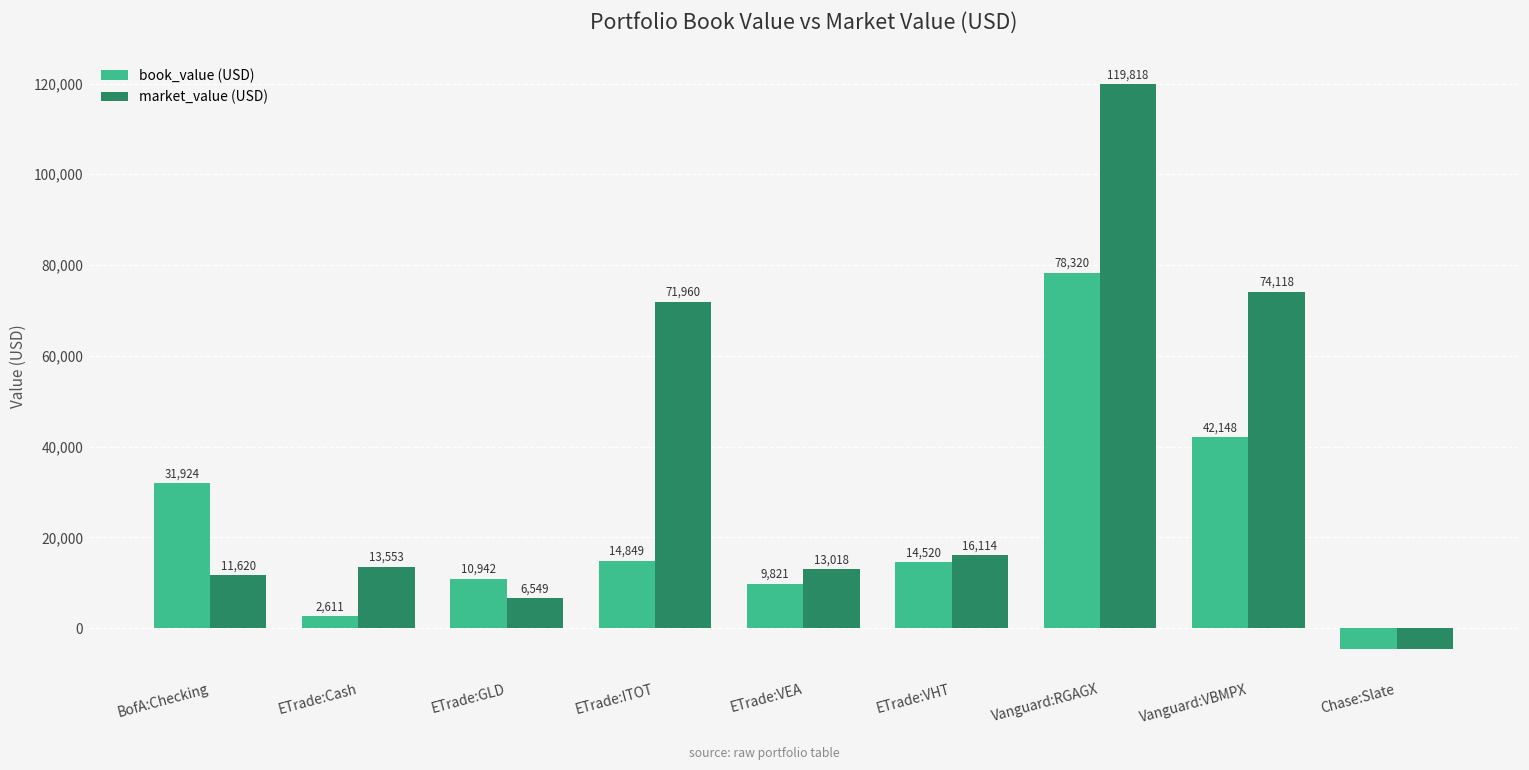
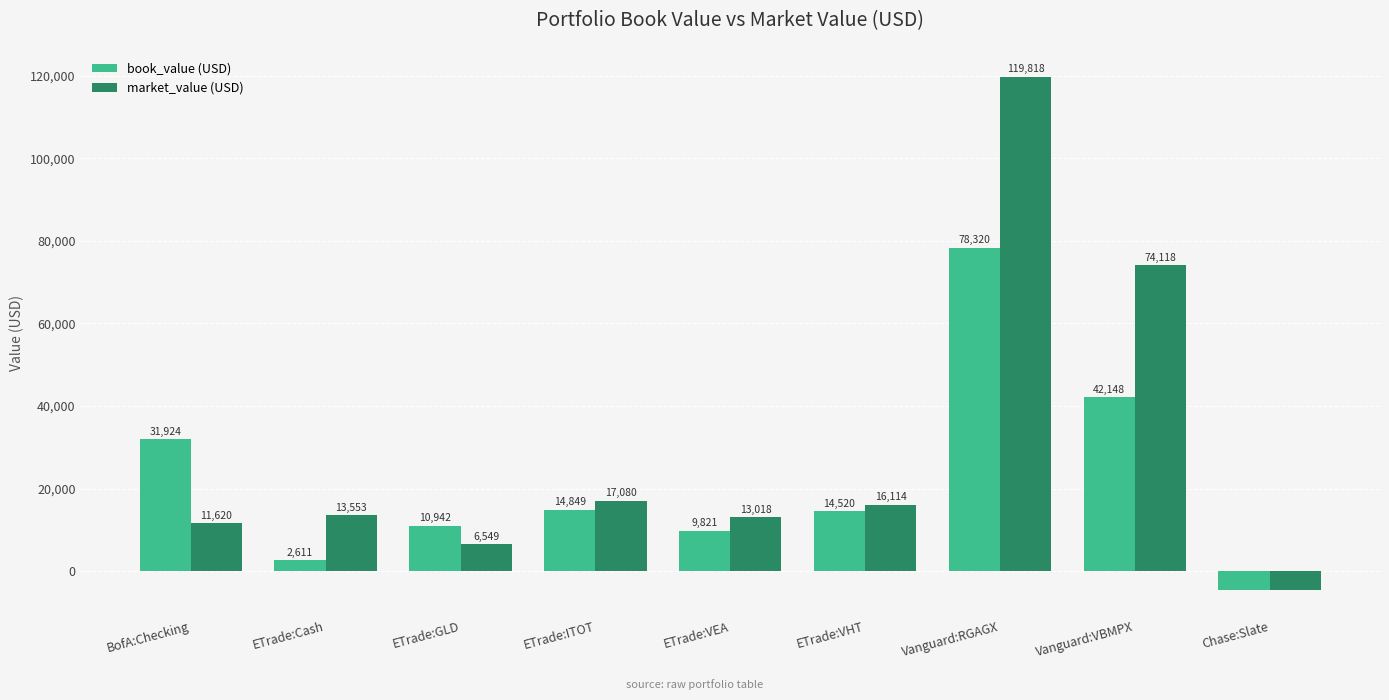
market_value (USD), ETrade:ITOT: 71,960 -> 17,080
